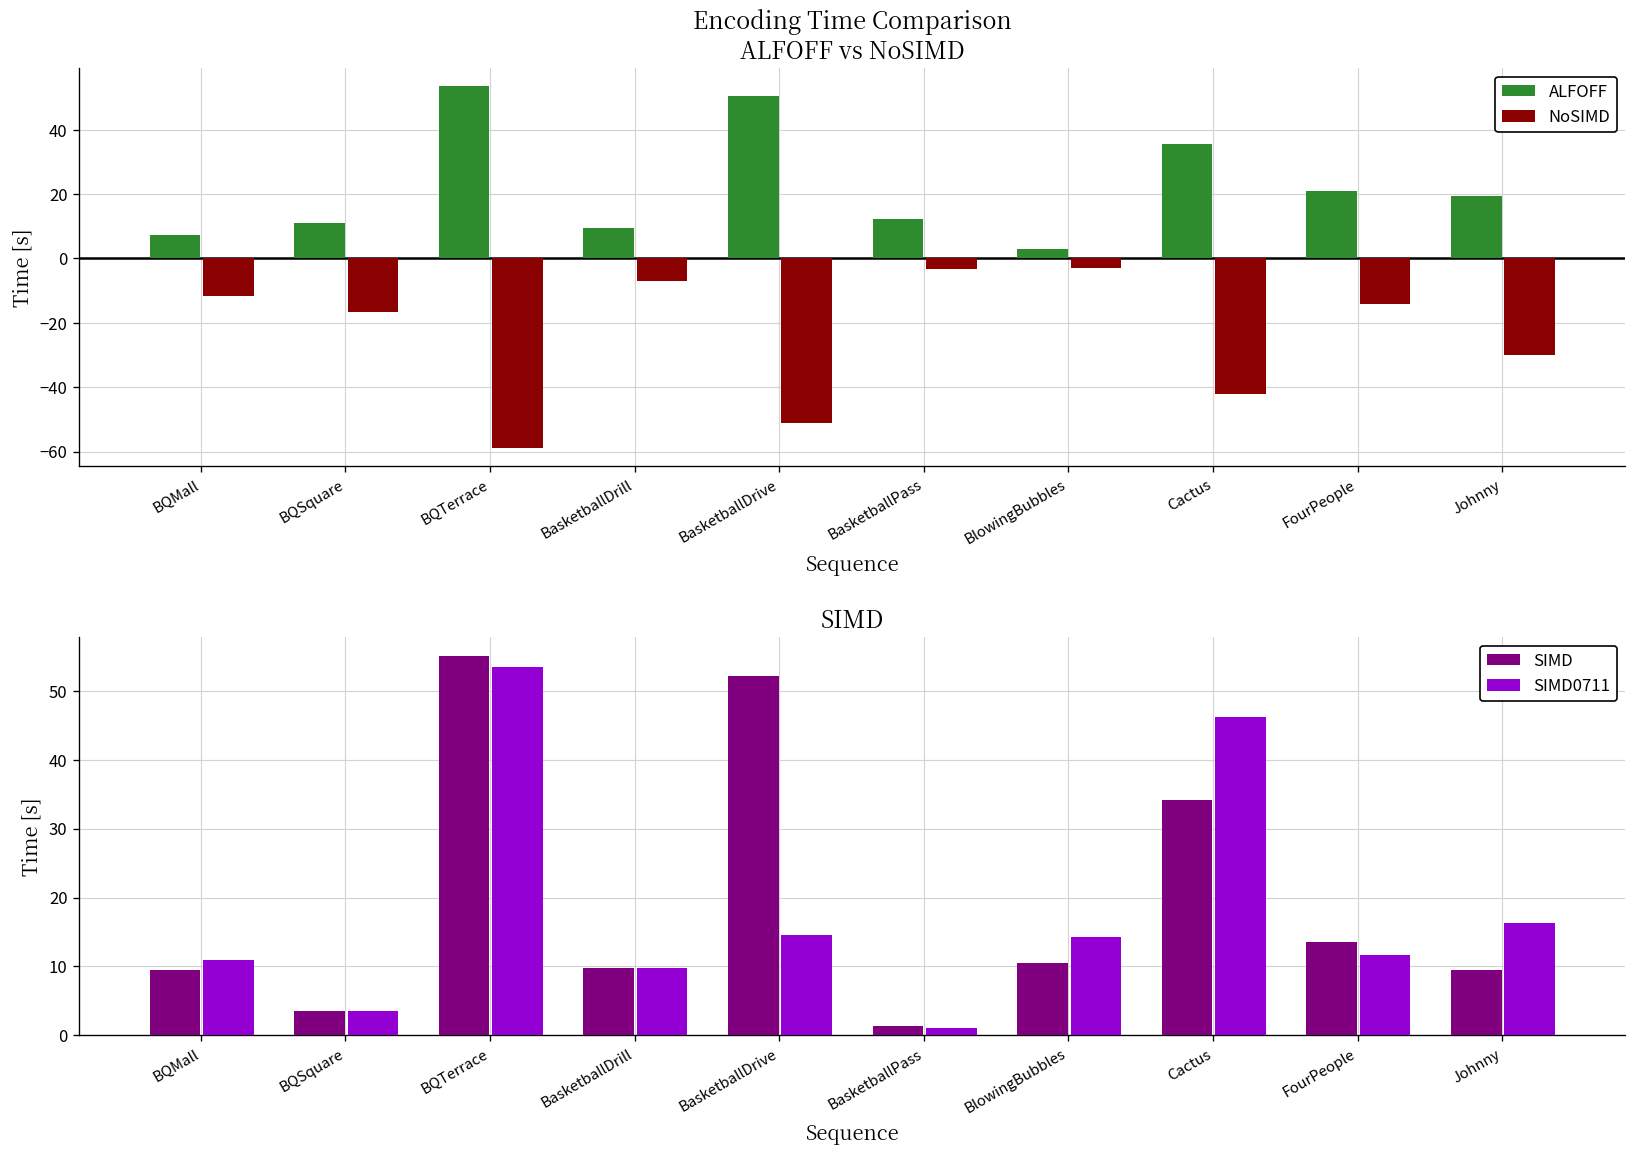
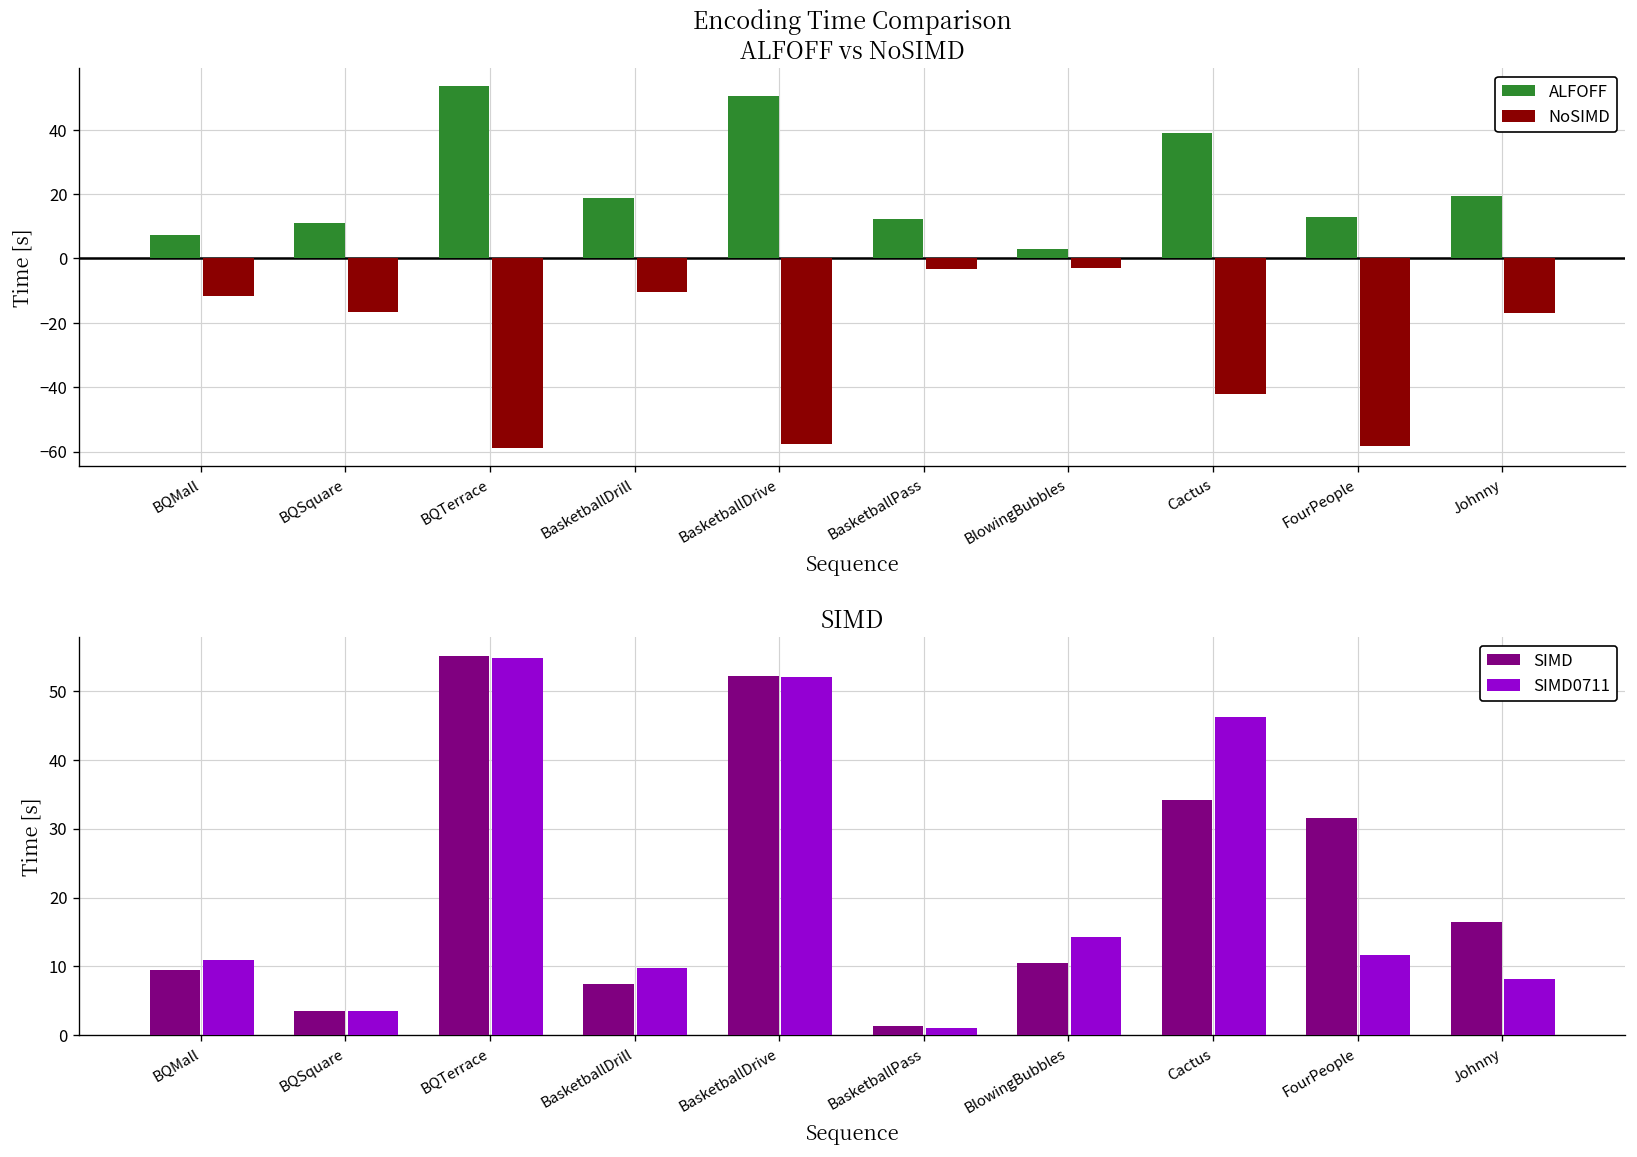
Encoding Time Comparison ALFOFF vs NoSIMD, ALFOFF, BasketballDrill: 9 -> 19
Encoding Time Comparison ALFOFF vs NoSIMD, NoSIMD, BasketballDrill: -7 -> -10
Encoding Time Comparison ALFOFF vs NoSIMD, NoSIMD, BasketballDrive: -51 -> -58
Encoding Time Comparison ALFOFF vs NoSIMD, ALFOFF, Cactus: 36 -> 39
Encoding Time Comparison ALFOFF vs NoSIMD, ALFOFF, FourPeople: 21 -> 13
Encoding Time Comparison ALFOFF vs NoSIMD, NoSIMD, FourPeople: -14 -> -58
Encoding Time Comparison ALFOFF vs NoSIMD, NoSIMD, Johnny: -30 -> -17
SIMD, SIMD0711, BQTerrace: 53 -> 55
SIMD, SIMD, BasketballDrill: 10 -> 7
SIMD, SIMD0711, BasketballDrive: 15 -> 52
SIMD, SIMD, FourPeople: 14 -> 32
SIMD, SIMD, Johnny: 10 -> 16
SIMD, SIMD0711, Johnny: 16 -> 8
